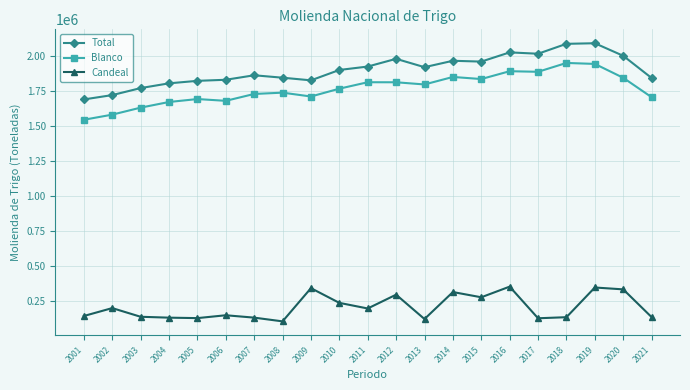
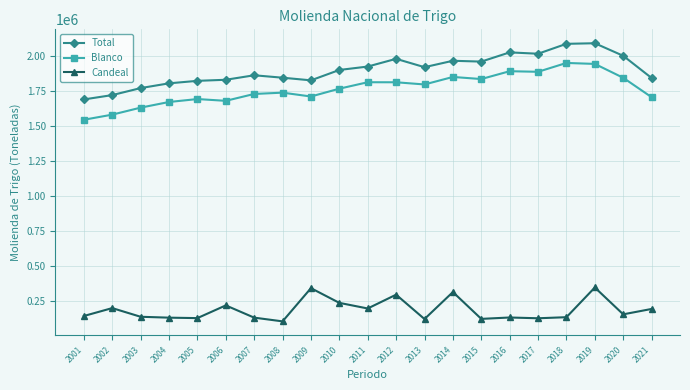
Candeal, 2006: 150000 -> 220000
Candeal, 2015: 280000 -> 120000
Candeal, 2016: 350000 -> 130000
Candeal, 2020: 340000 -> 160000
Candeal, 2021: 140000 -> 200000
